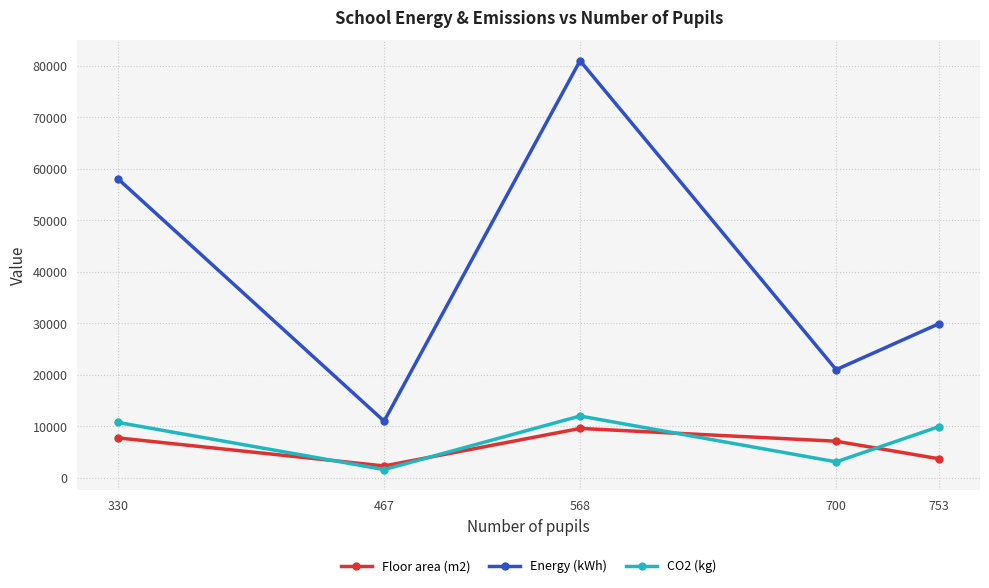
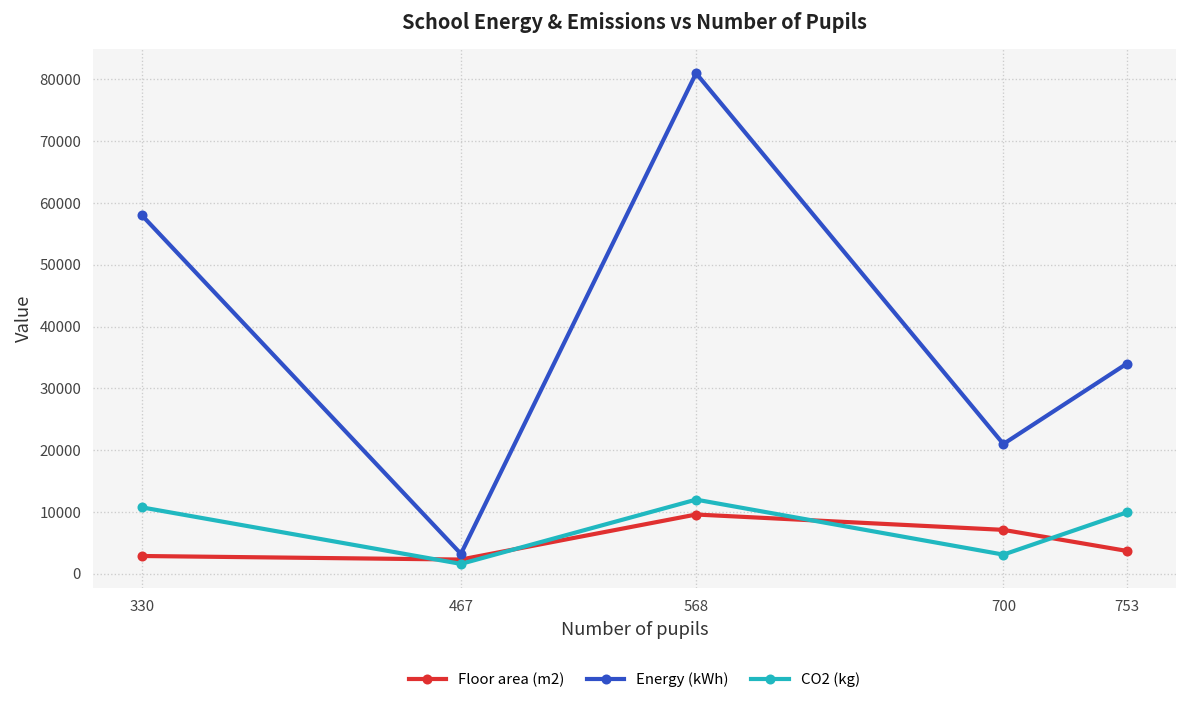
Floor area (m2), 330: 8000 -> 3000
Energy (kWh), 467: 11000 -> 3000
Energy (kWh), 753: 30000 -> 34000
